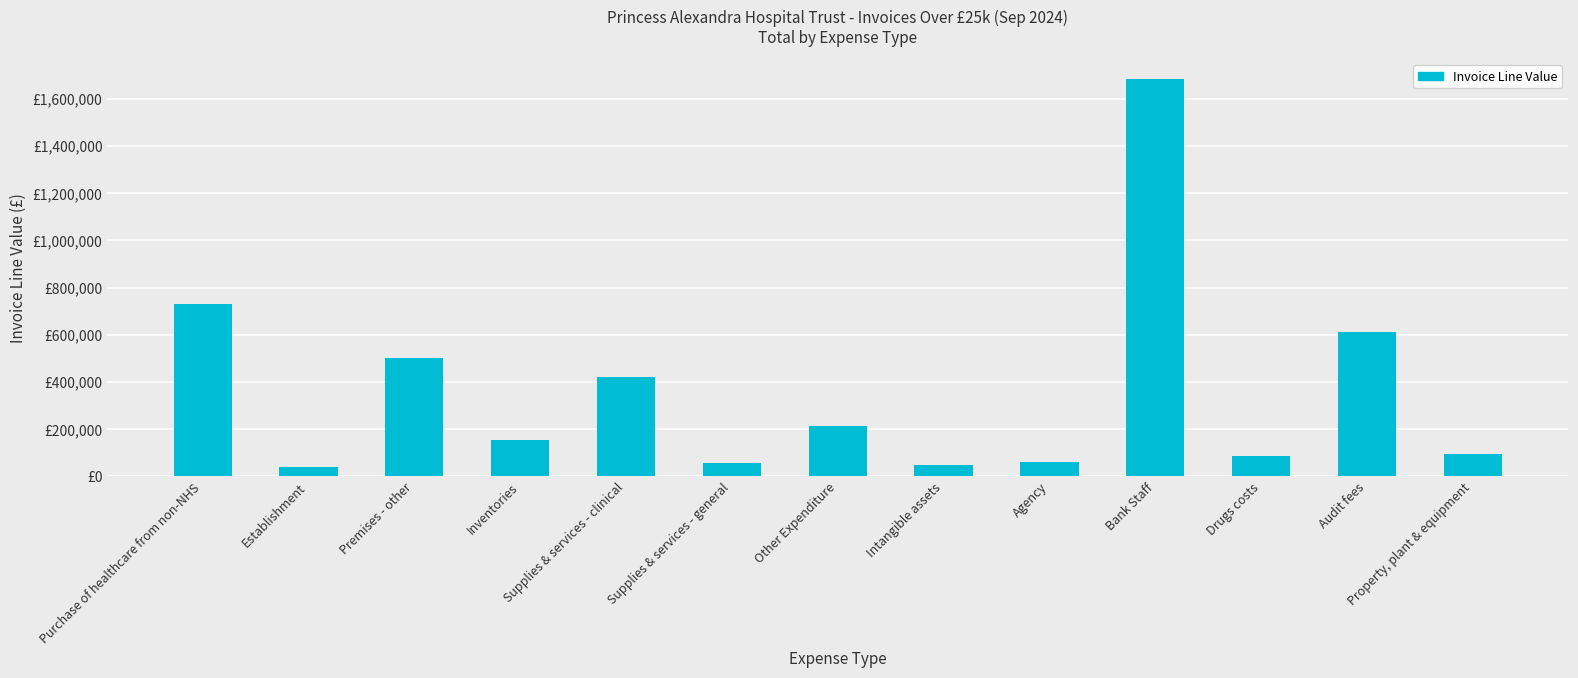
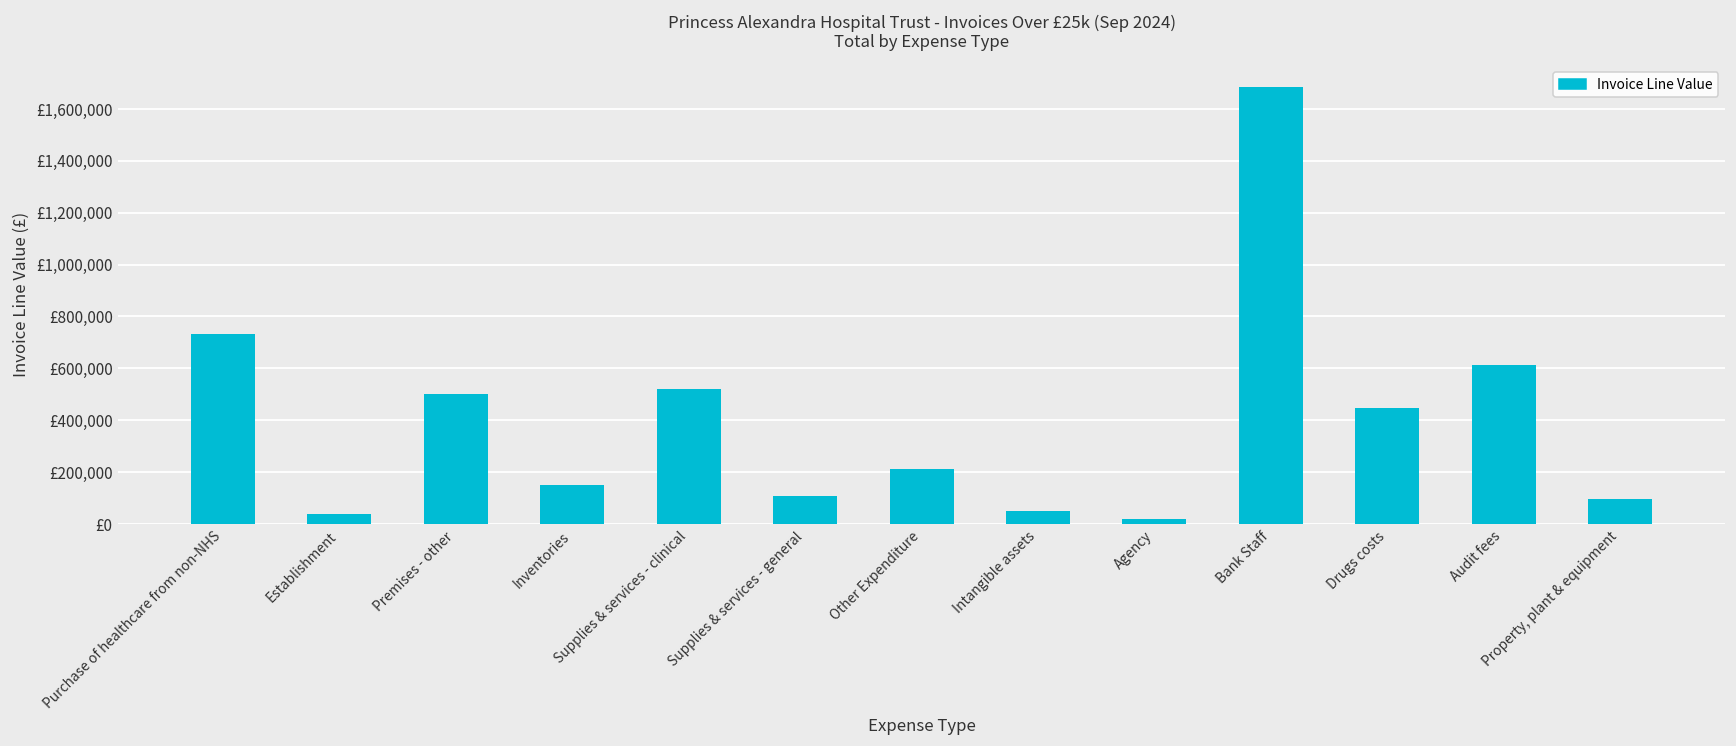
Supplies & services - clinical: £420,000 -> £520,000
Supplies & services - general: £60,000 -> £110,000
Agency: £60,000 -> £20,000
Drugs costs: £90,000 -> £450,000
